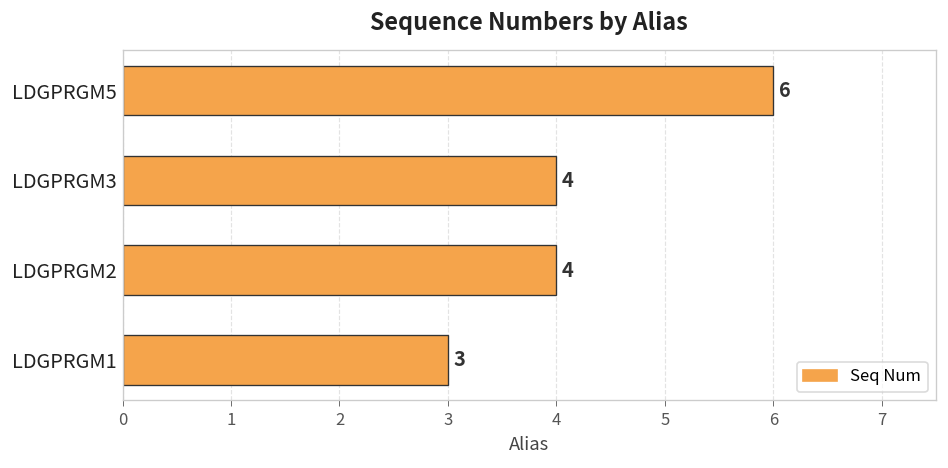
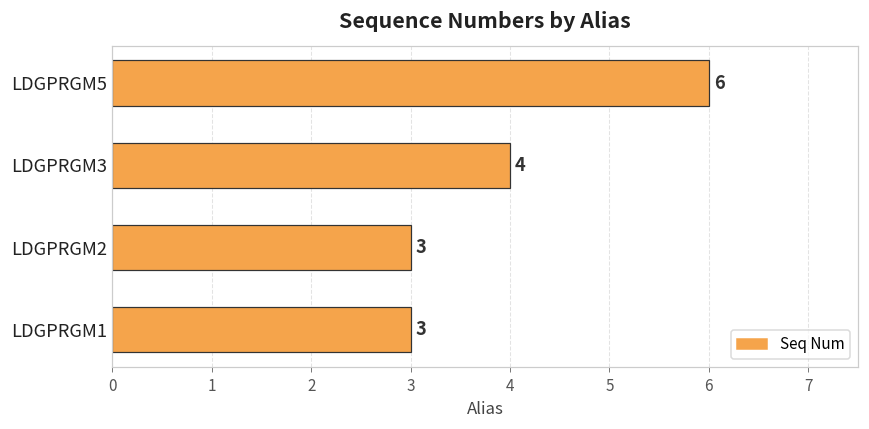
LDGPRGM2: 4 -> 3
